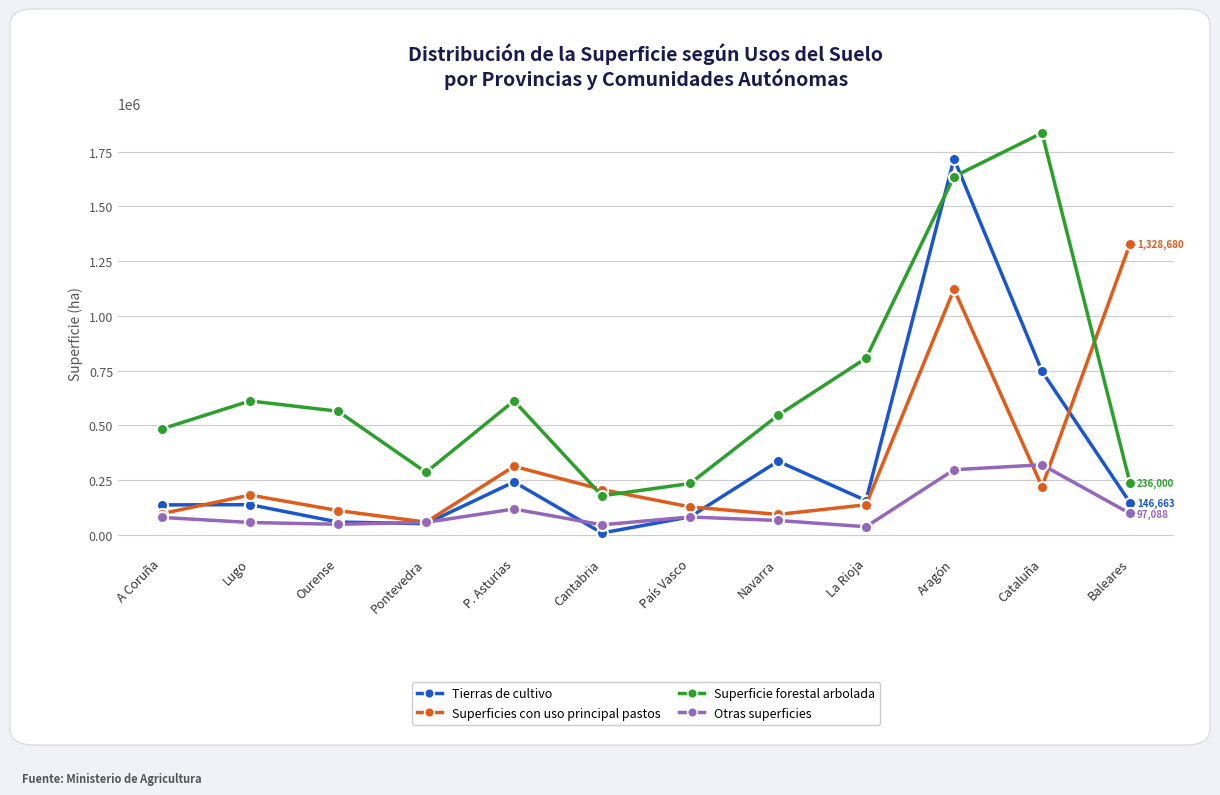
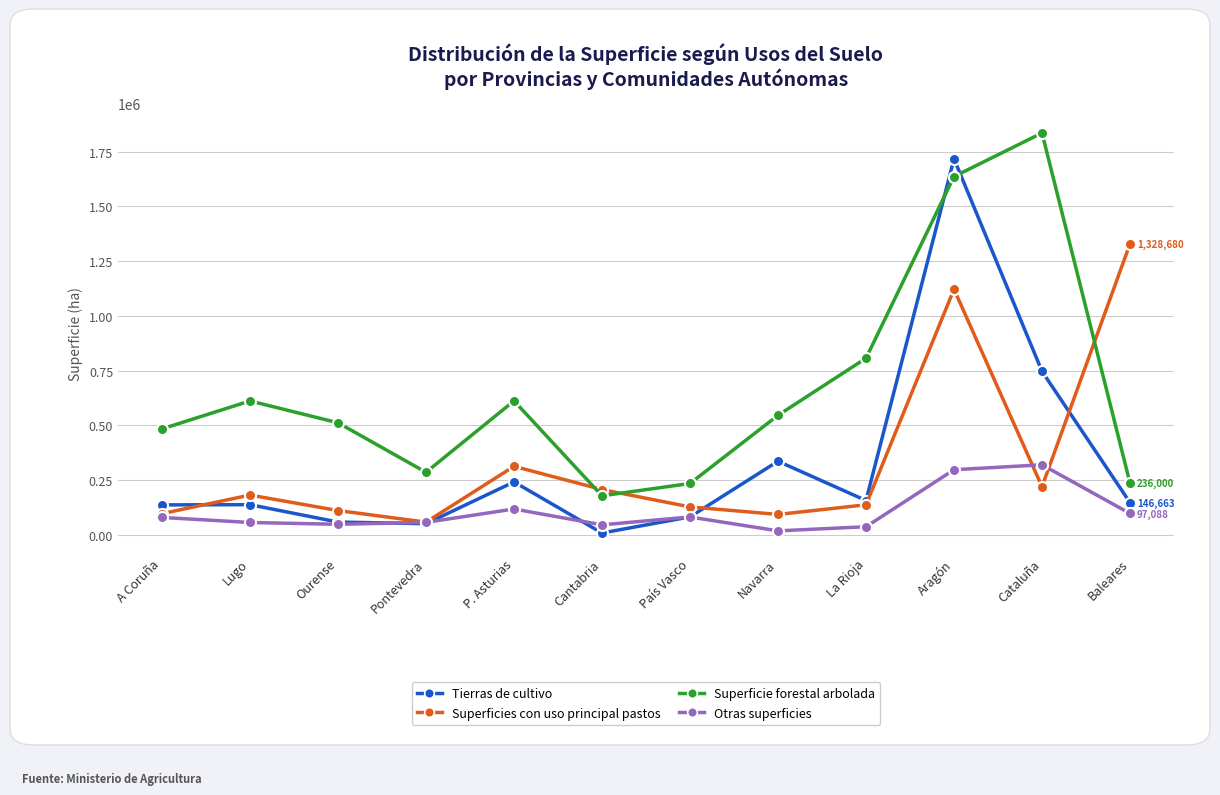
Superficie forestal arbolada, Ourense: 560000 -> 510000
Otras superficies, Navarra: 70000 -> 20000
